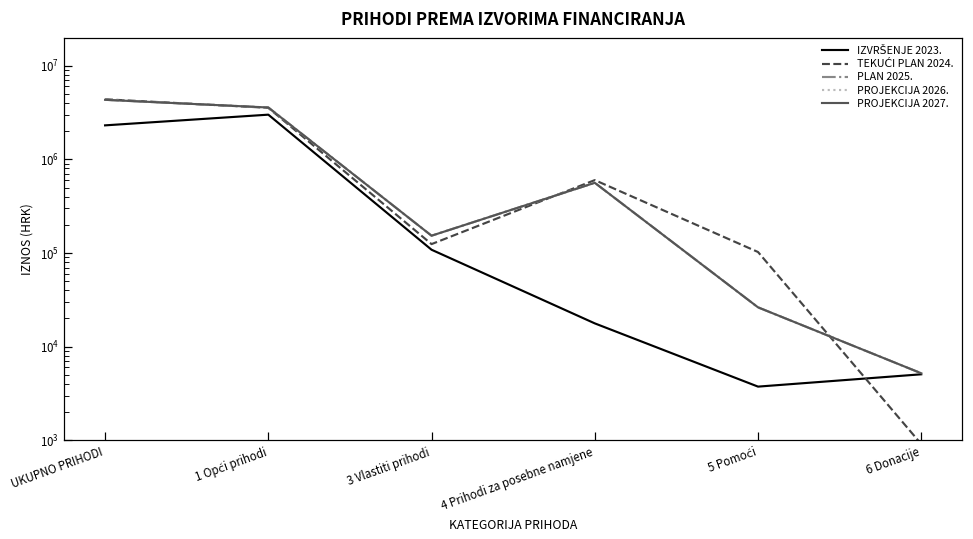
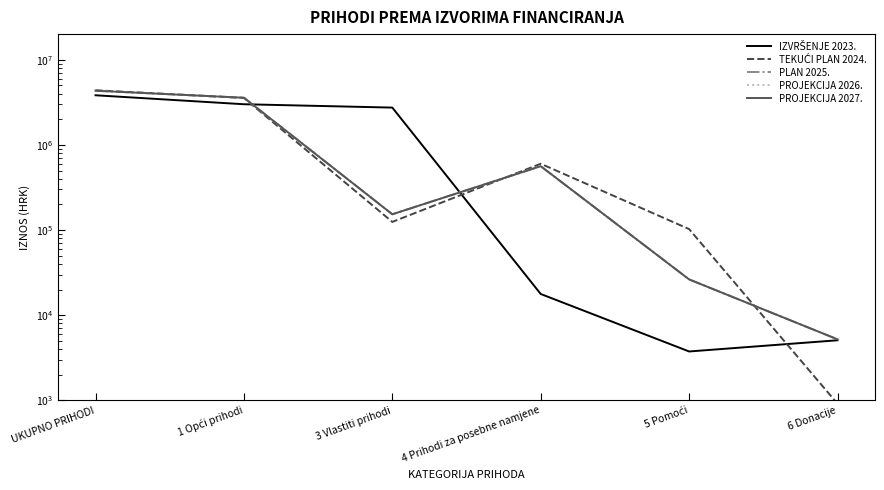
IZVRŠENJE 2023., UKUPNO PRIHODI: 2300000 -> 4000000
IZVRŠENJE 2023., 3 Vlastiti prihodi: 110000 -> 2700000
